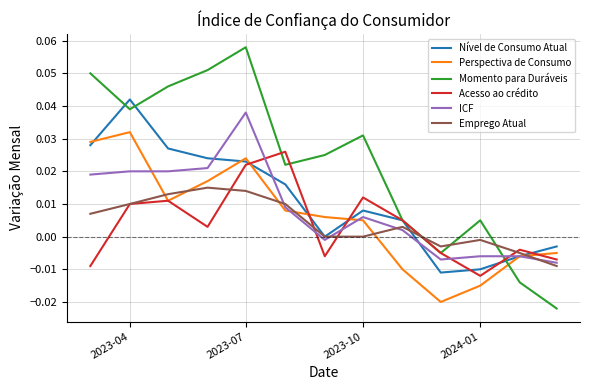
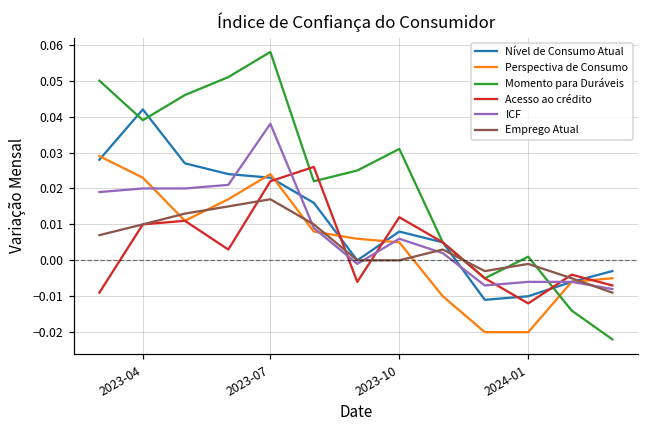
Perspectiva de Consumo, 2023-04: 0.032 -> 0.023
Emprego Atual, 2023-07: 0.014 -> 0.017
Perspectiva de Consumo, 2024-01: -0.015 -> -0.020
Momento para Duráveis, 2024-01: 0.005 -> 0.001
